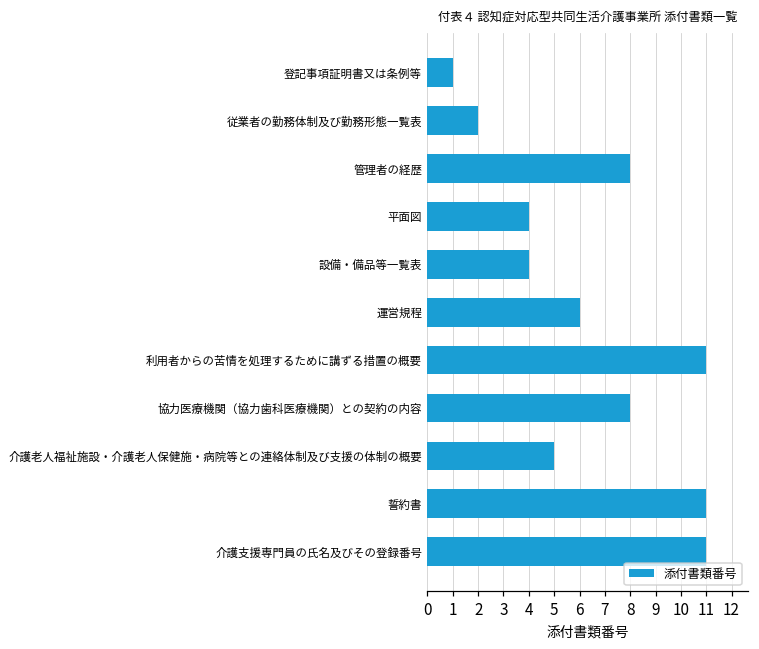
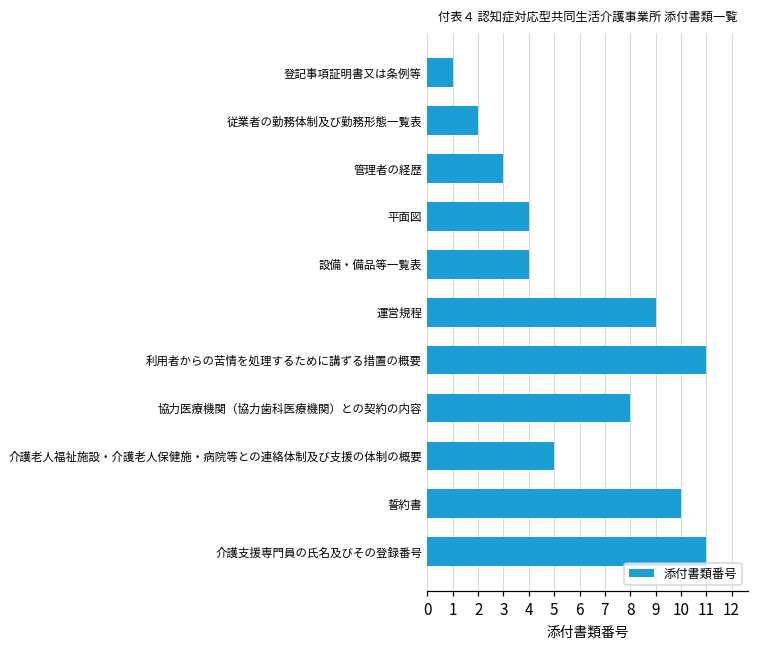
管理者の経歴: 8 -> 3
運営規程: 6 -> 9
誓約書: 11 -> 10
